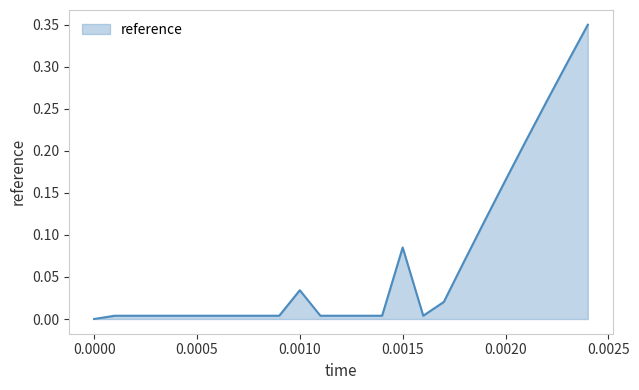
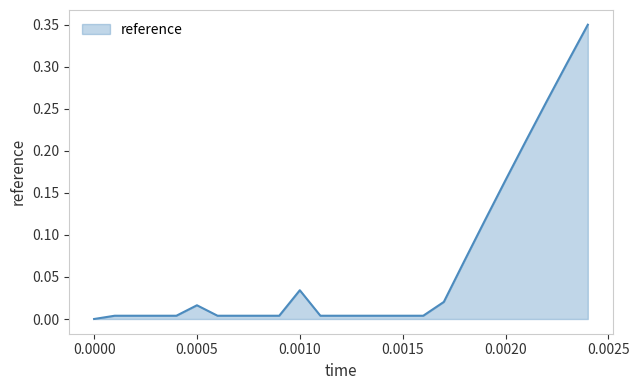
0.0005: 0.00 -> 0.02
0.0015: 0.09 -> 0.00
